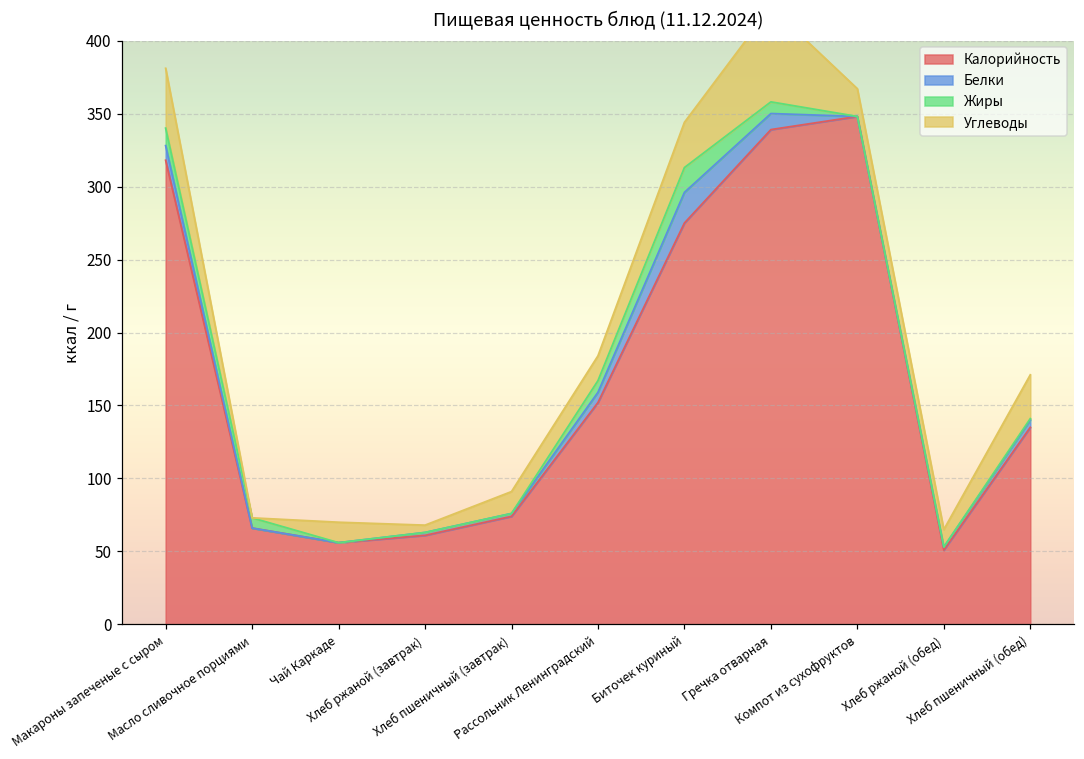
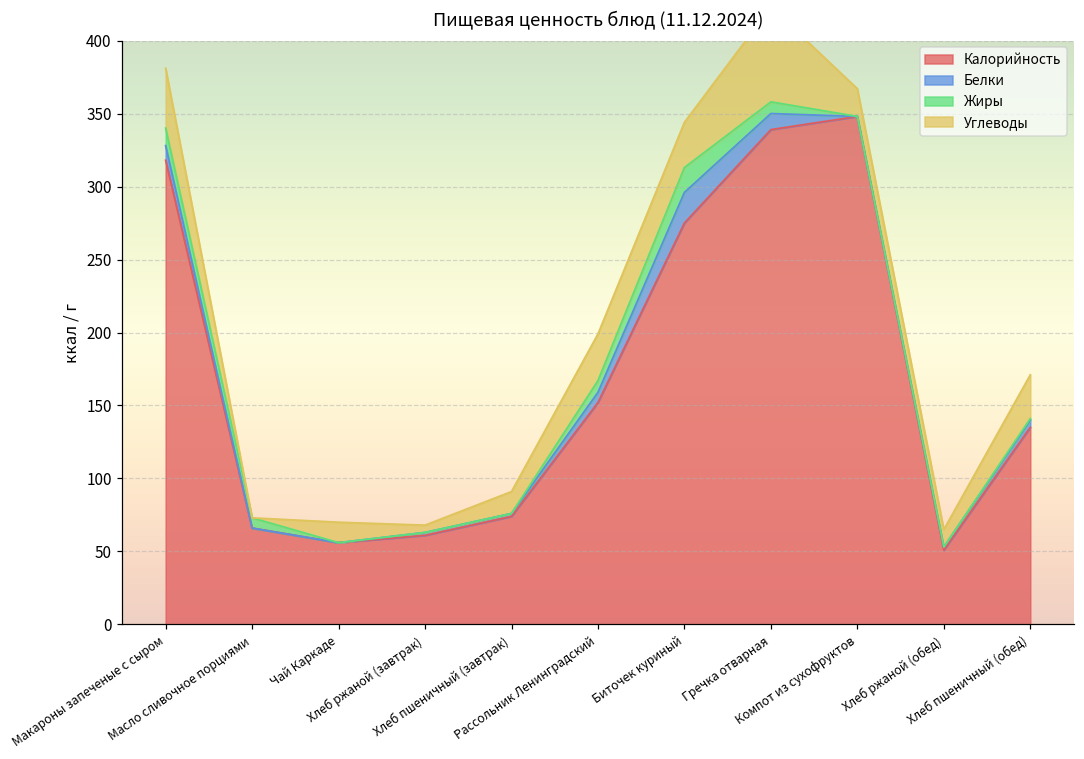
Углеводы, Рассольник Ленинградский: 17 -> 32
